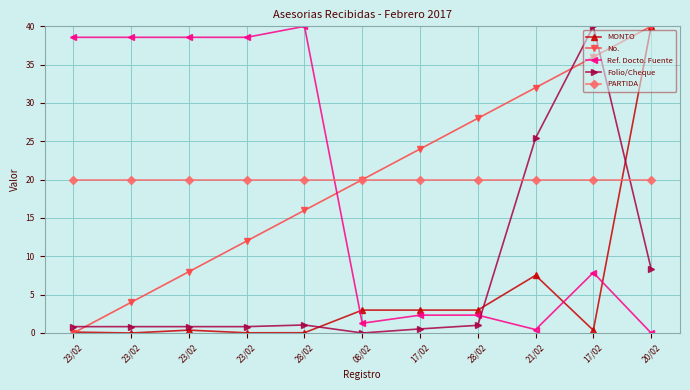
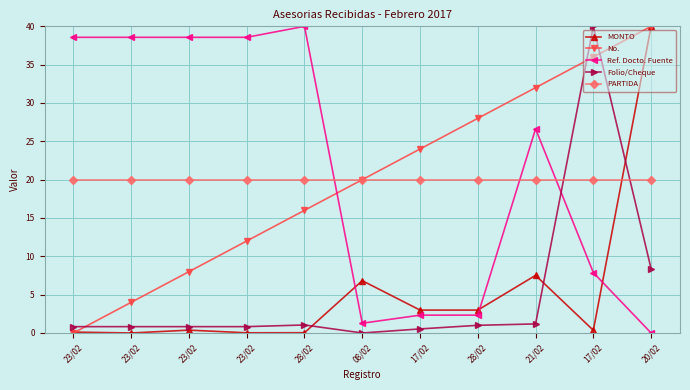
MONTO, 08/02: 3 -> 7
Ref. Docto. Fuente, 21/02: 0 -> 27
Folio/Cheque, 21/02: 25 -> 1
